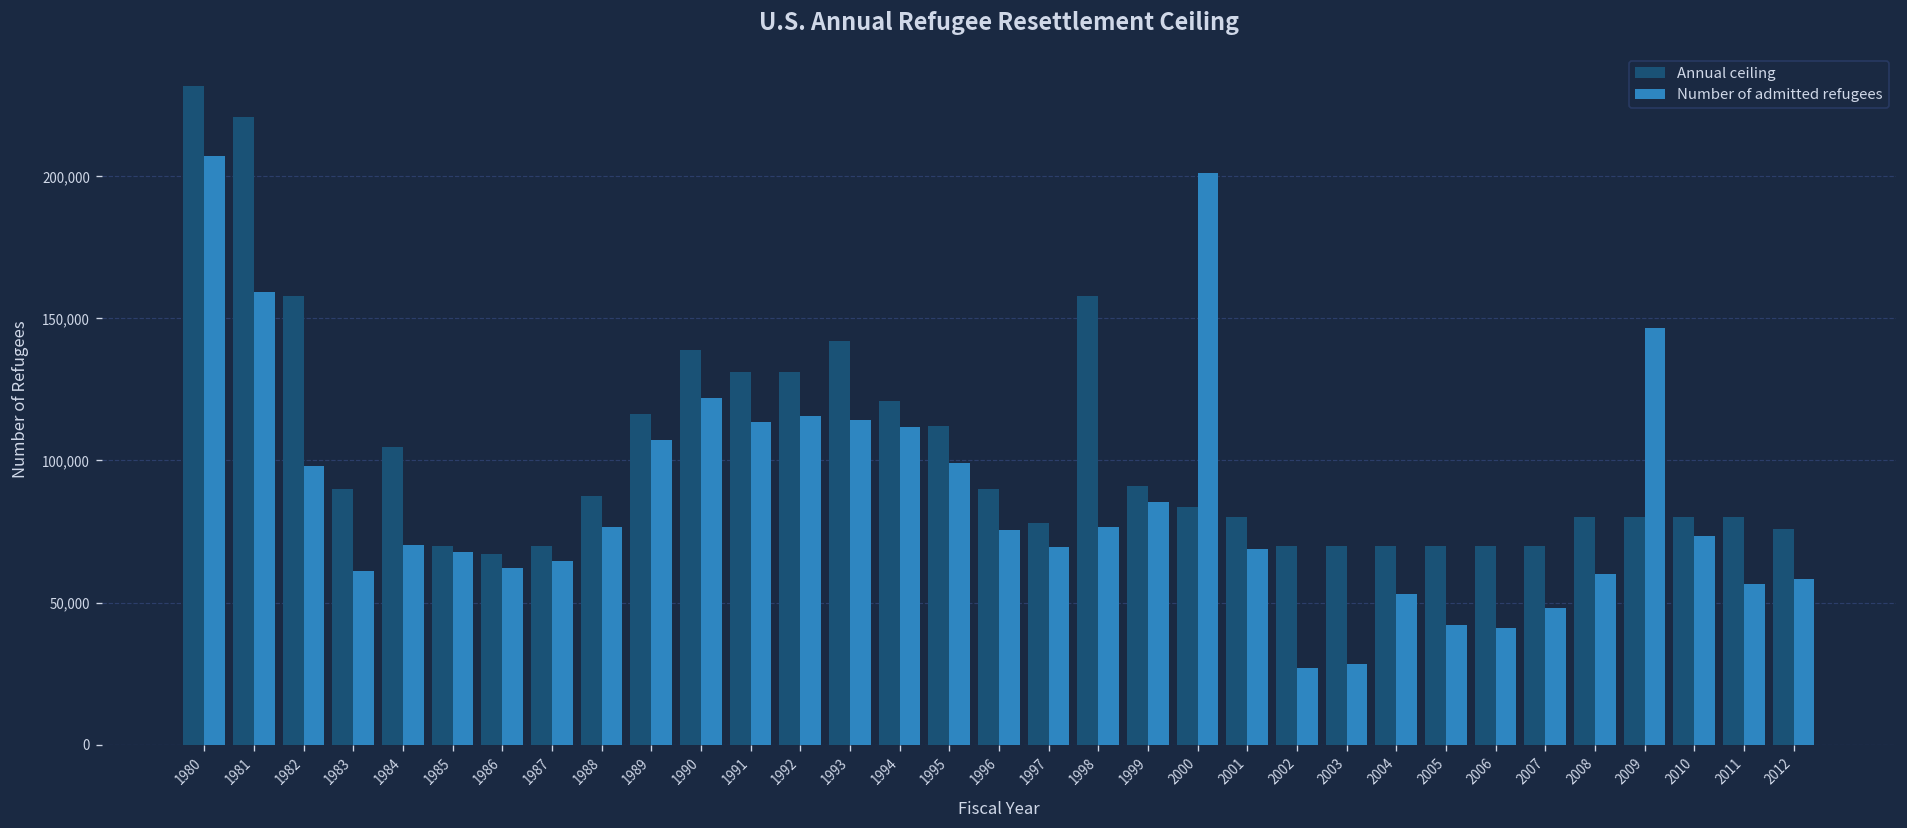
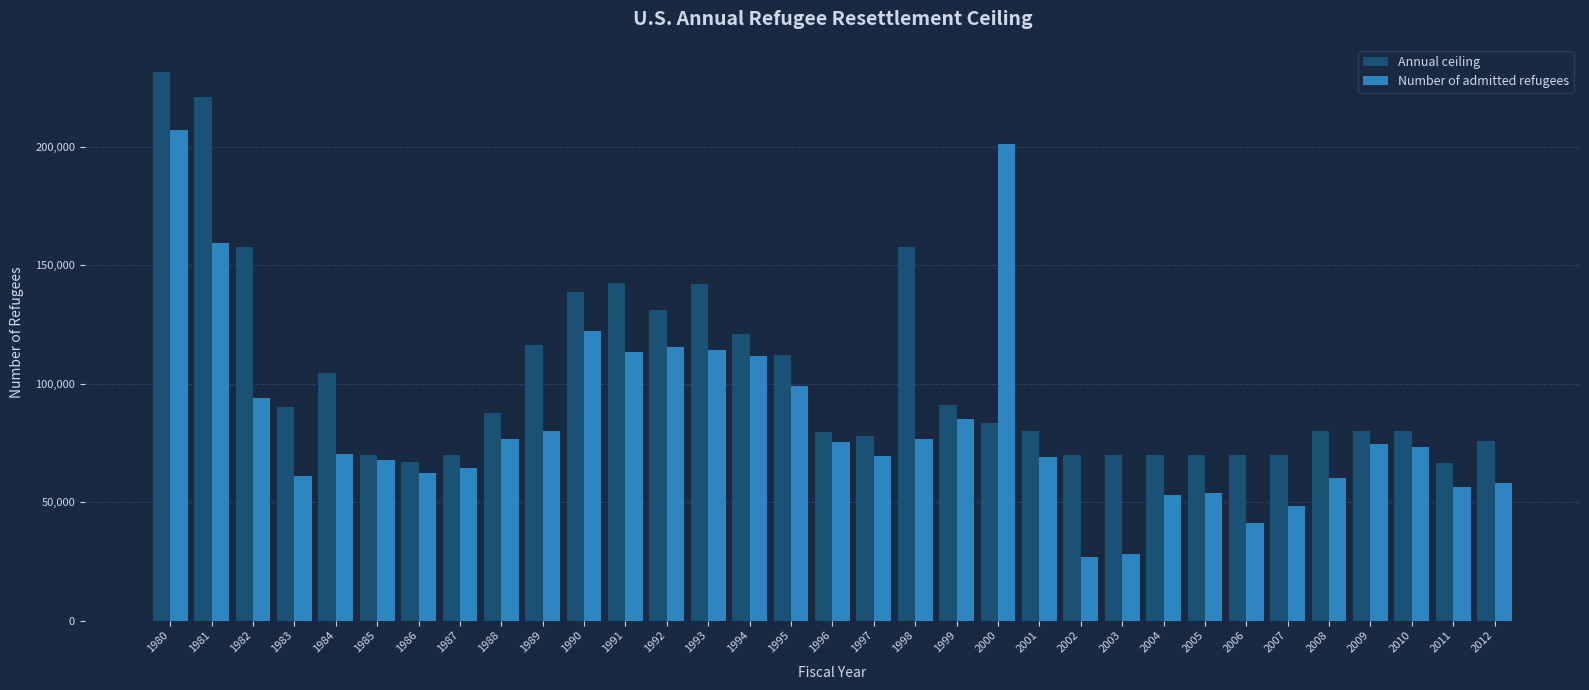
Number of admitted refugees, 1982: 98,000 -> 94,000
Number of admitted refugees, 1989: 107,000 -> 80,000
Annual ceiling, 1991: 131,000 -> 142,000
Annual ceiling, 1996: 90,000 -> 80,000
Number of admitted refugees, 2005: 42,000 -> 54,000
Number of admitted refugees, 2009: 147,000 -> 75,000
Annual ceiling, 2011: 80,000 -> 66,000
